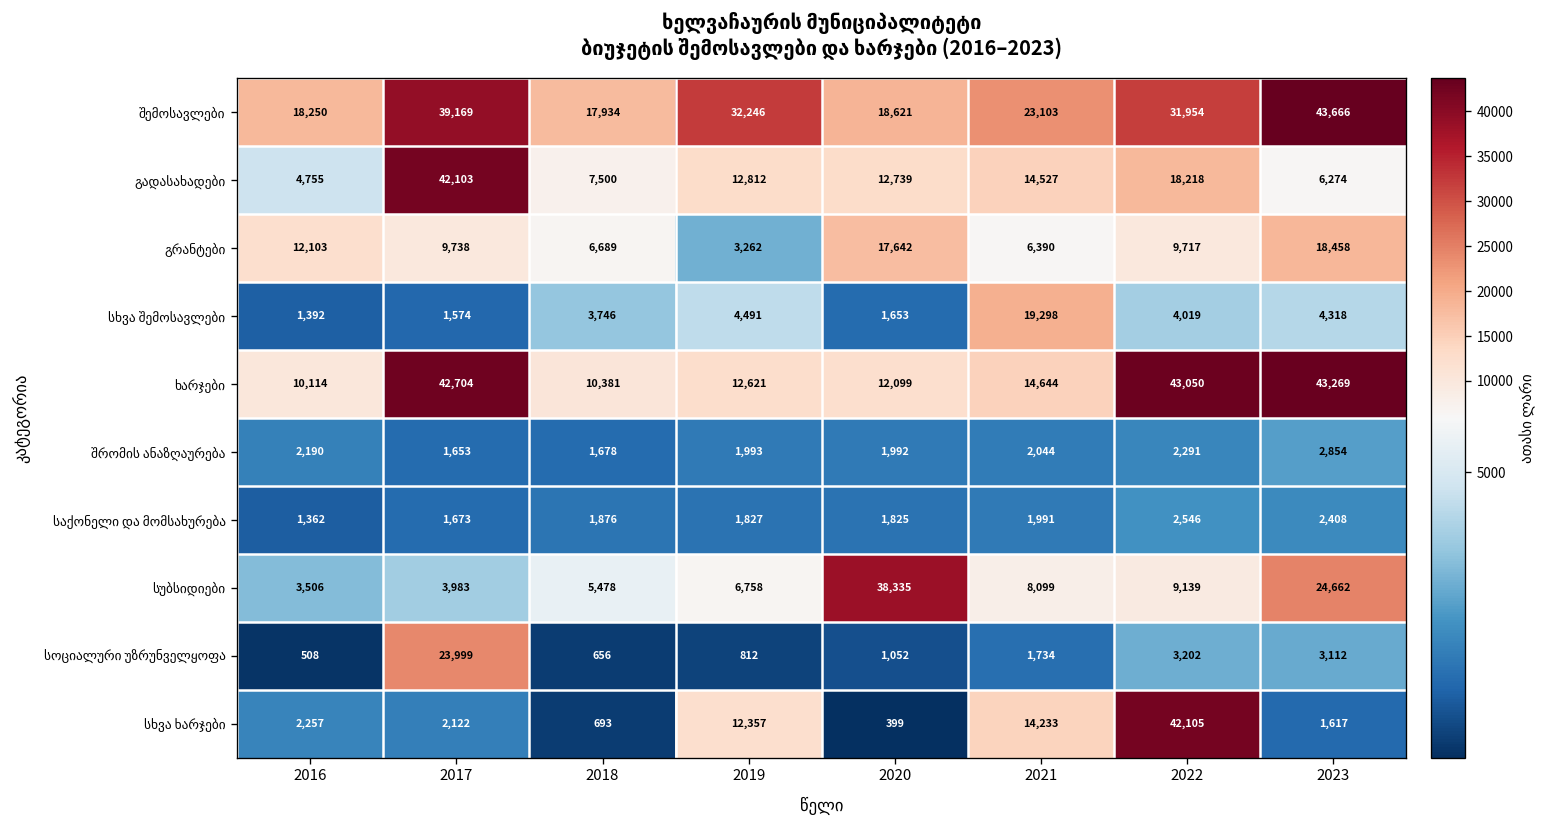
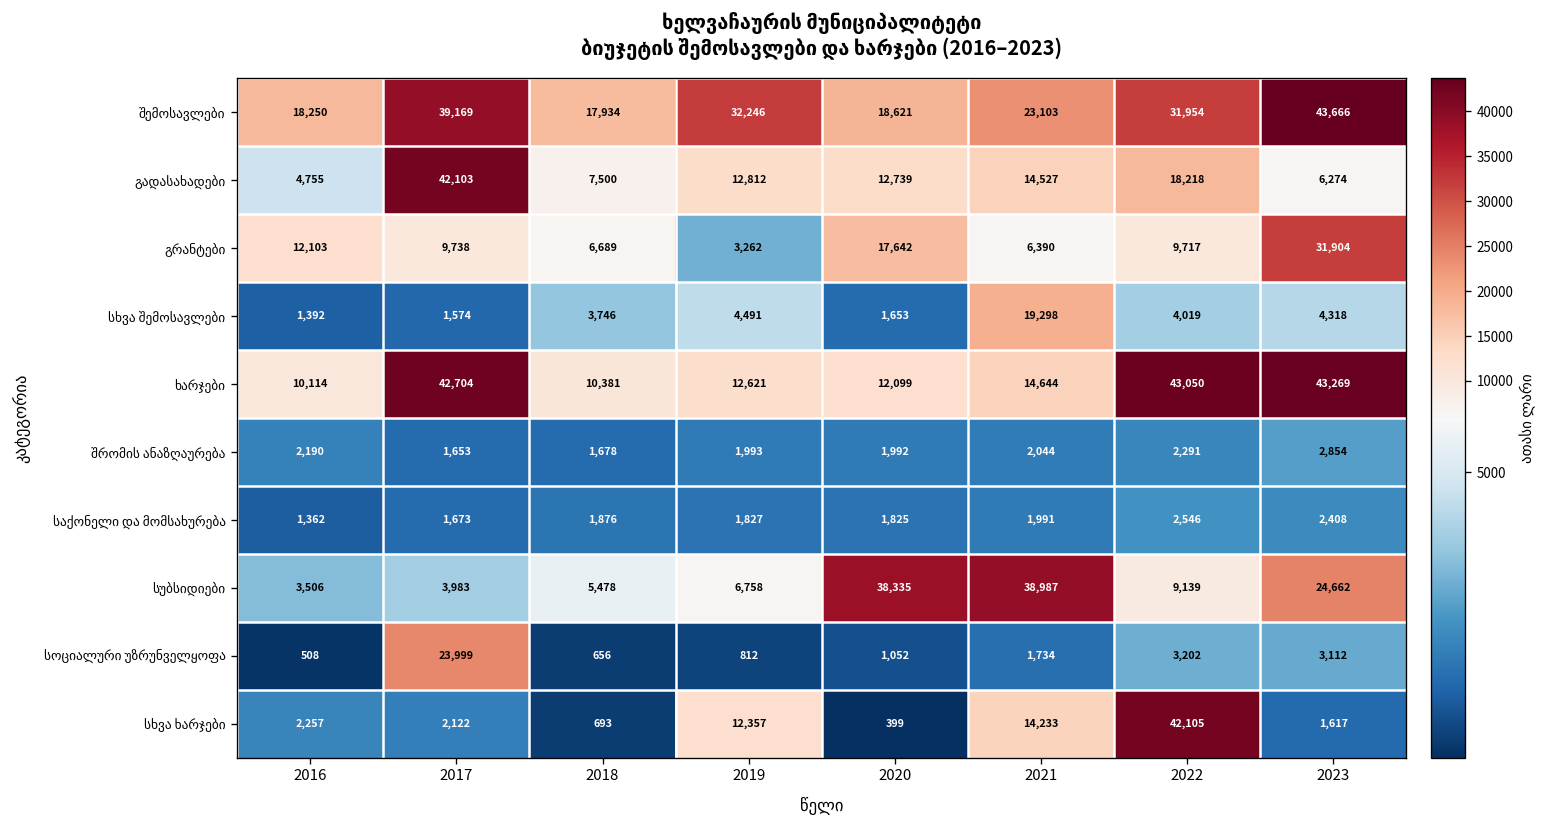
გრანტები, 2023: 18,458 -> 31,904
სუბსიდიები, 2021: 8,099 -> 38,987
